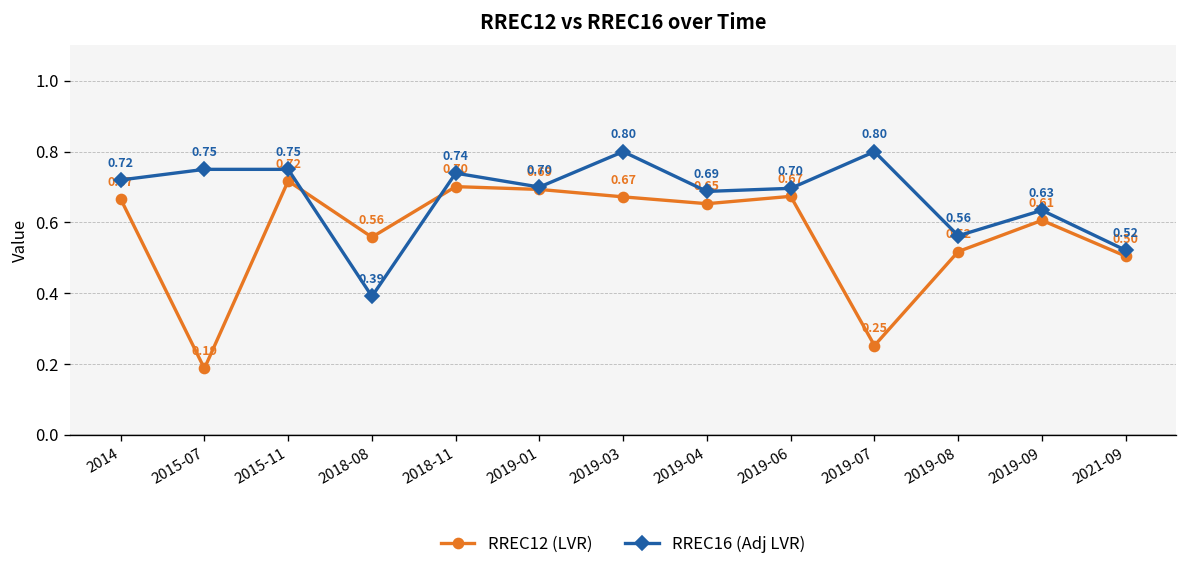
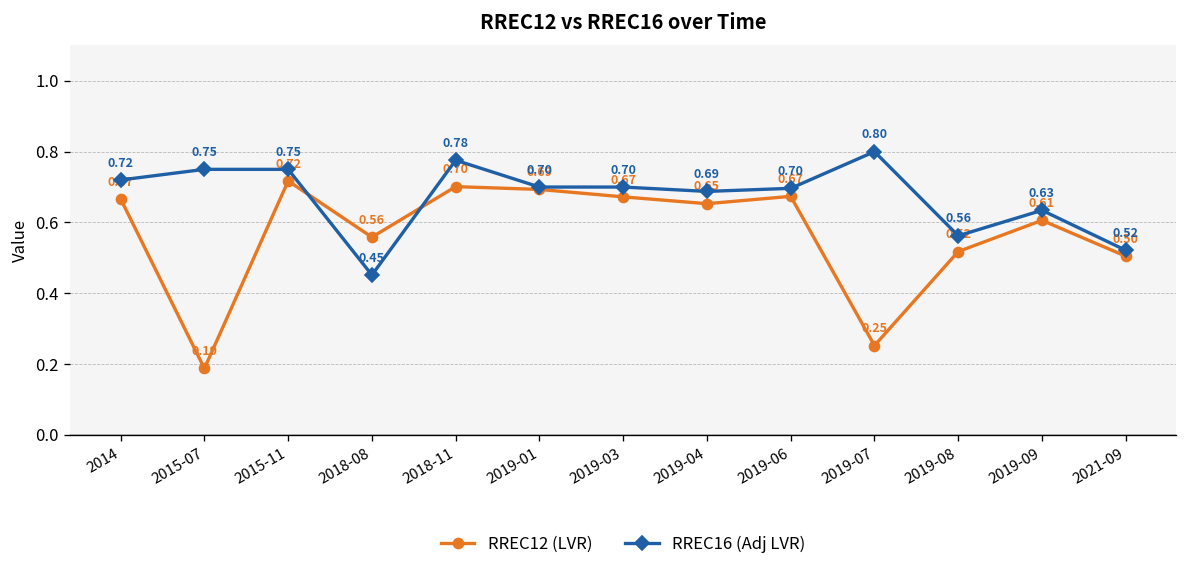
RREC16 (Adj LVR), 2018-08: 0.39 -> 0.45
RREC16 (Adj LVR), 2018-11: 0.74 -> 0.78
RREC16 (Adj LVR), 2019-03: 0.80 -> 0.70
